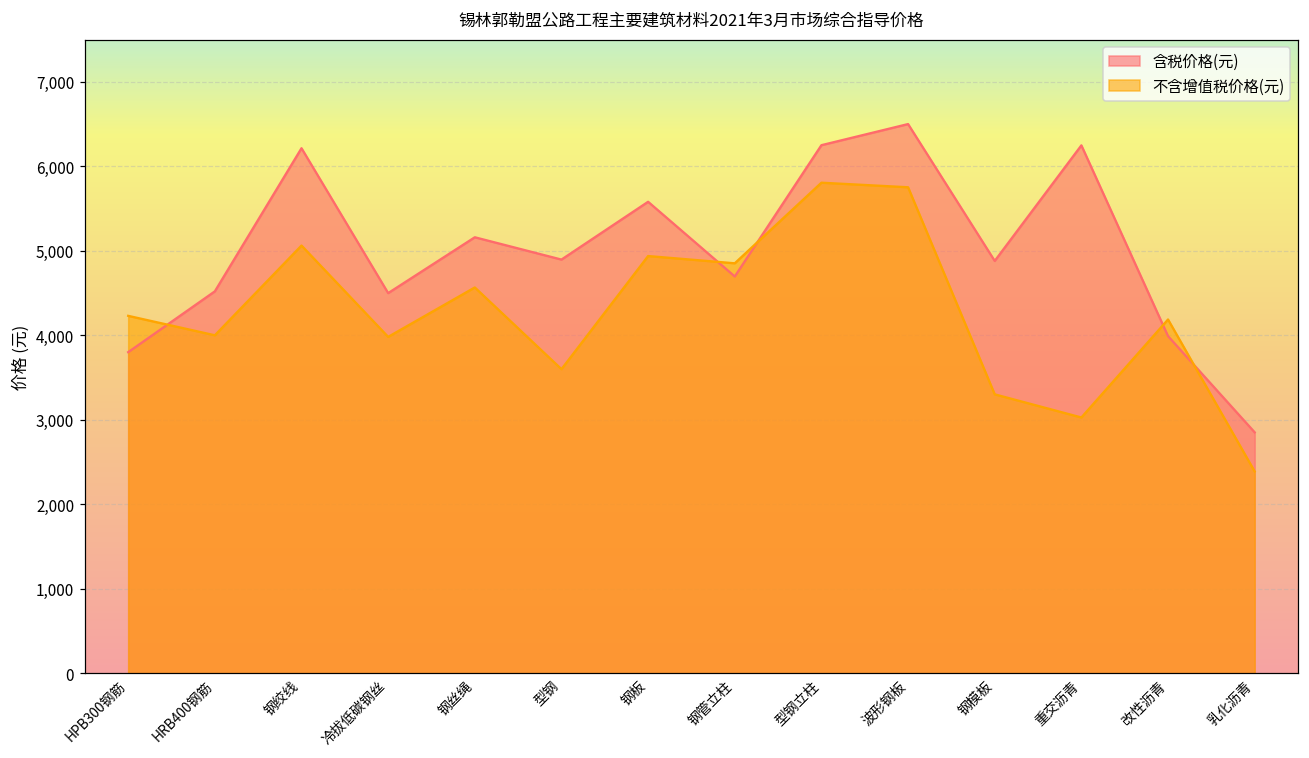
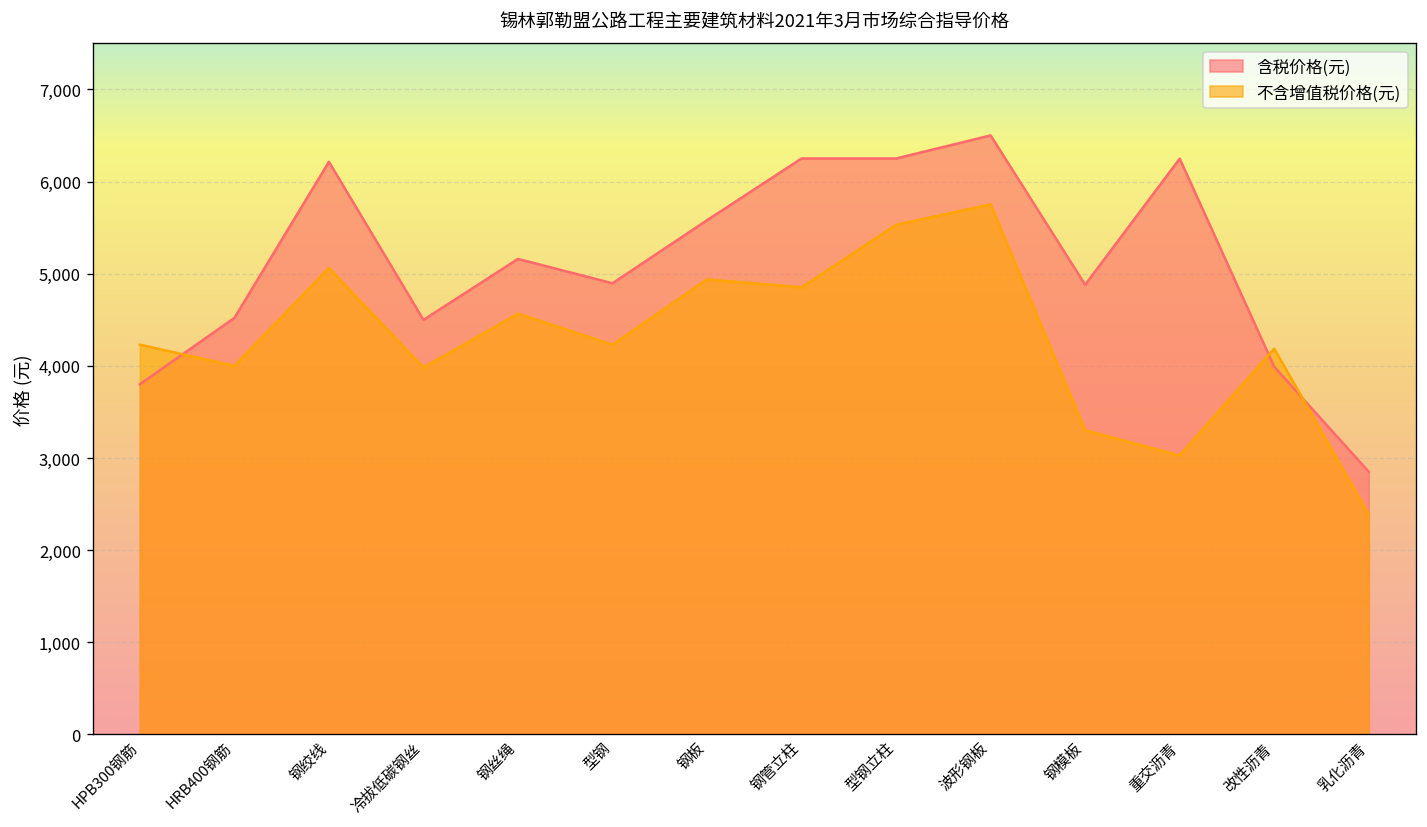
不含增值税价格(元), 型钢: 3,600 -> 4,200
含税价格(元), 钢管立柱: 4,700 -> 6,300
不含增值税价格(元), 型钢立柱: 5,800 -> 5,500
